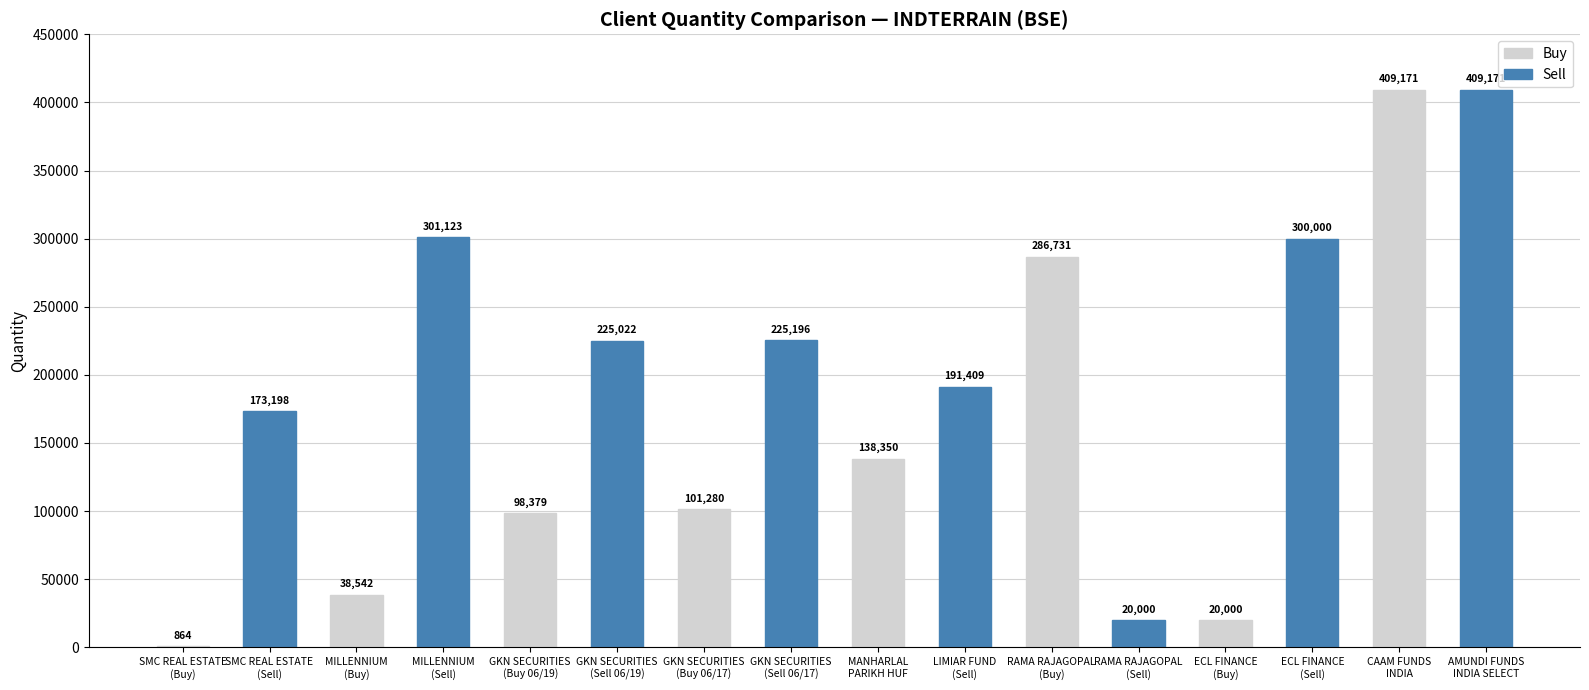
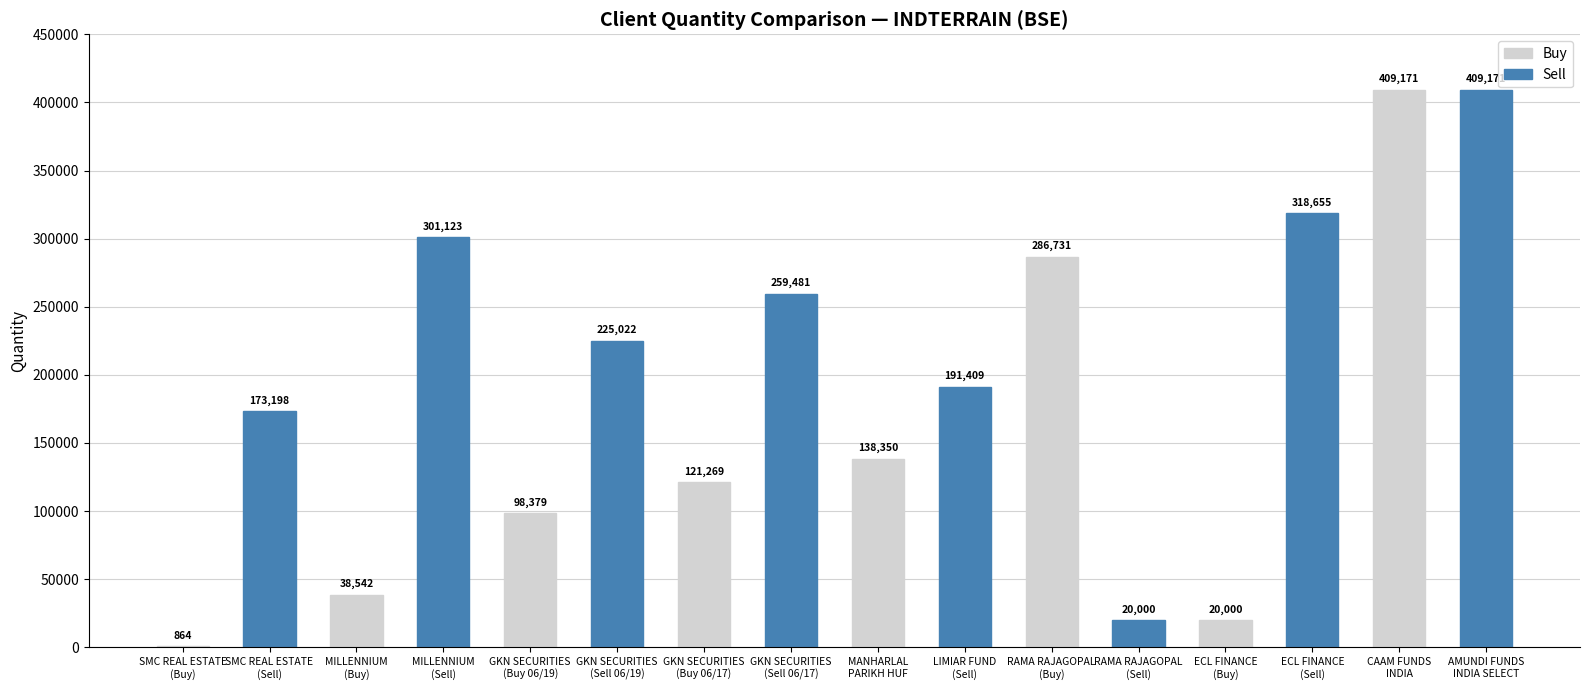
Buy, GKN SECURITIES (Buy 06/17): 101,280 -> 121,269
Sell, GKN SECURITIES (Sell 06/17): 225,196 -> 259,481
Sell, ECL FINANCE (Sell): 300,000 -> 318,655
